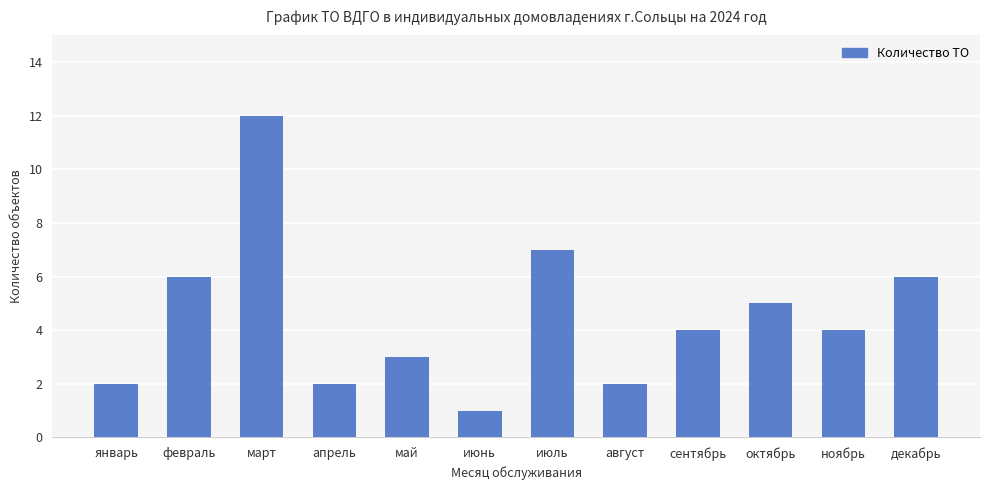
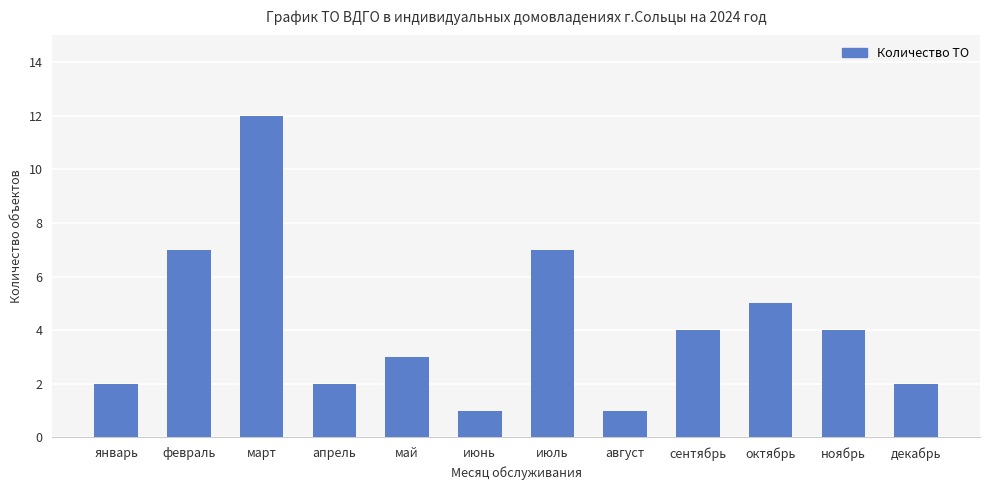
февраль: 6 -> 7
август: 2 -> 1
декабрь: 6 -> 2
